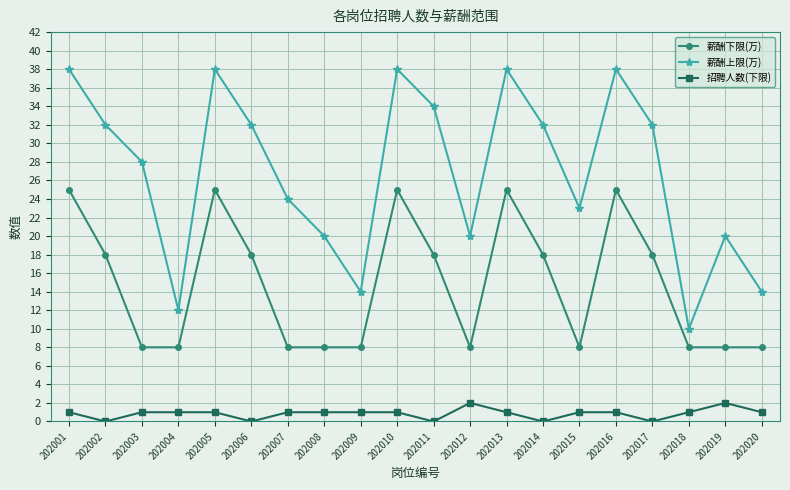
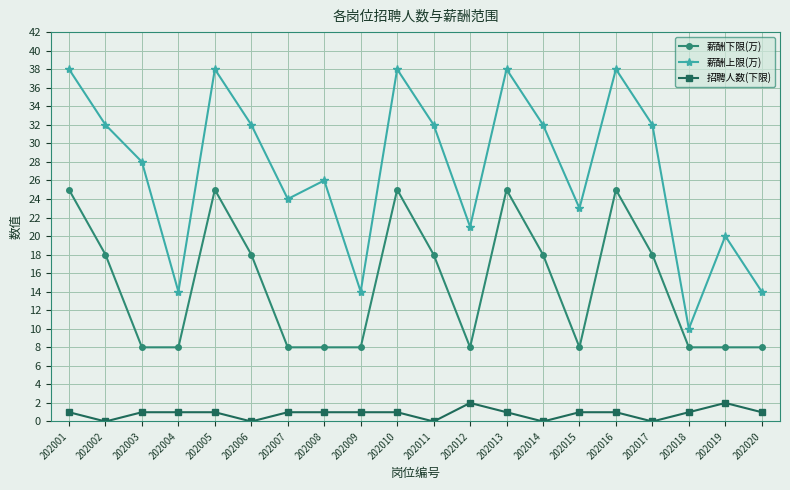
薪酬上限(万), 202004: 12 -> 14
薪酬上限(万), 202008: 20 -> 26
薪酬上限(万), 202011: 34 -> 32
薪酬上限(万), 202012: 20 -> 21
